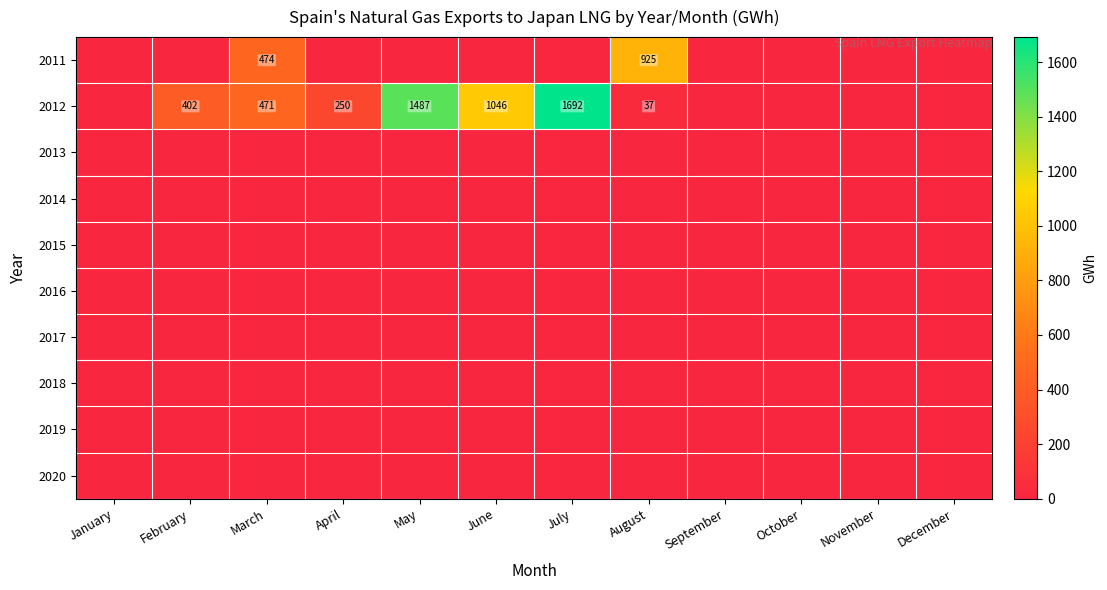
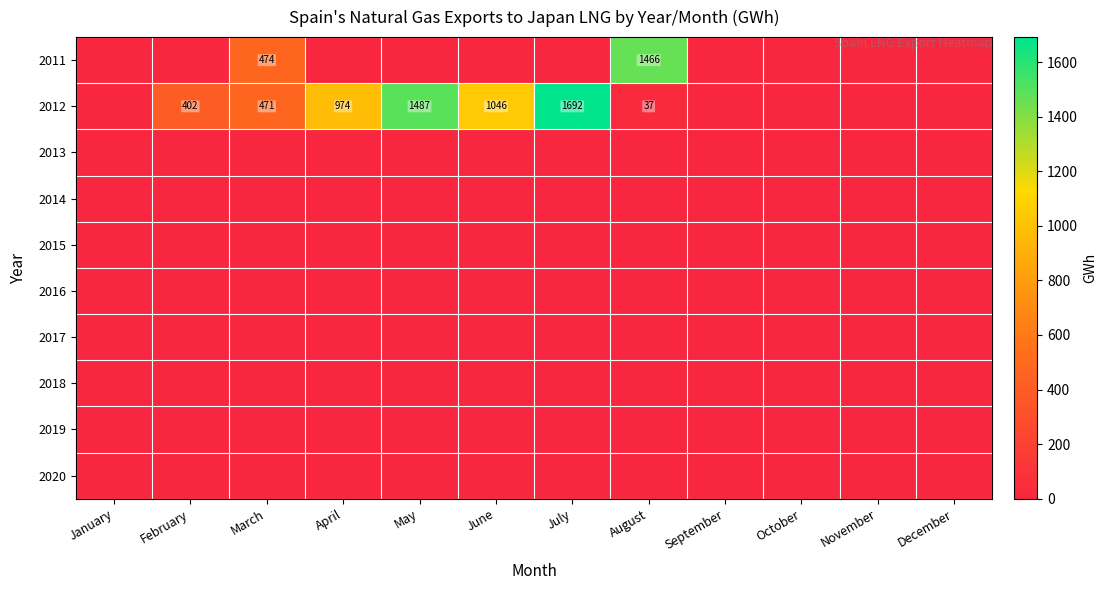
2011, August: 925 -> 1466
2012, April: 250 -> 974
